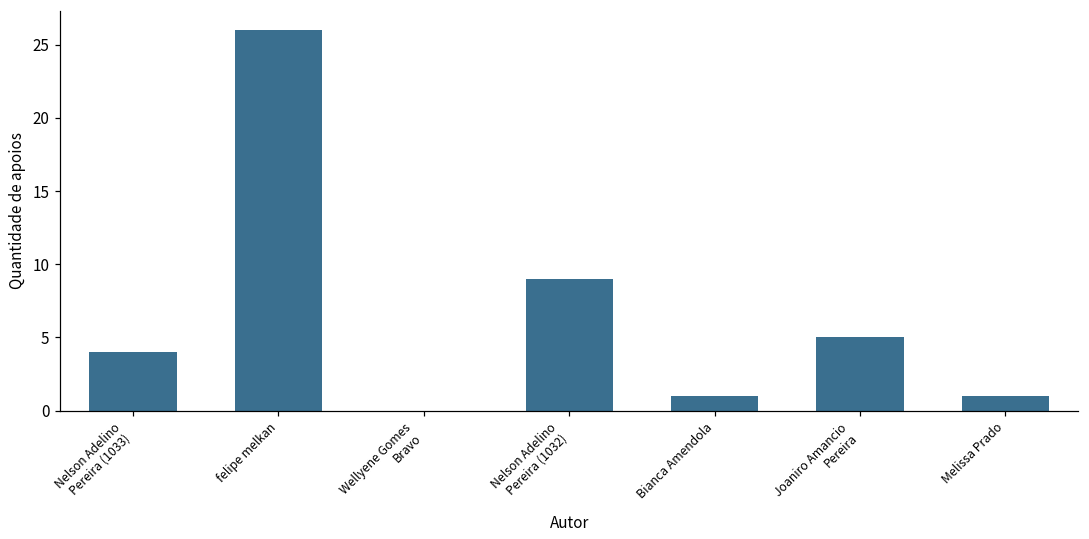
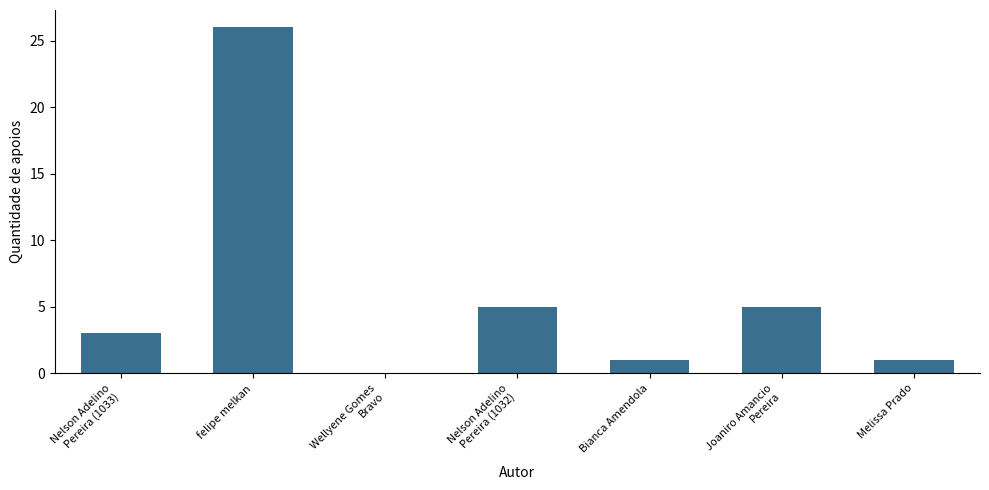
Nelson Adelino Pereira (1033): 4 -> 3
Nelson Adelino Pereira (1032): 9 -> 5
